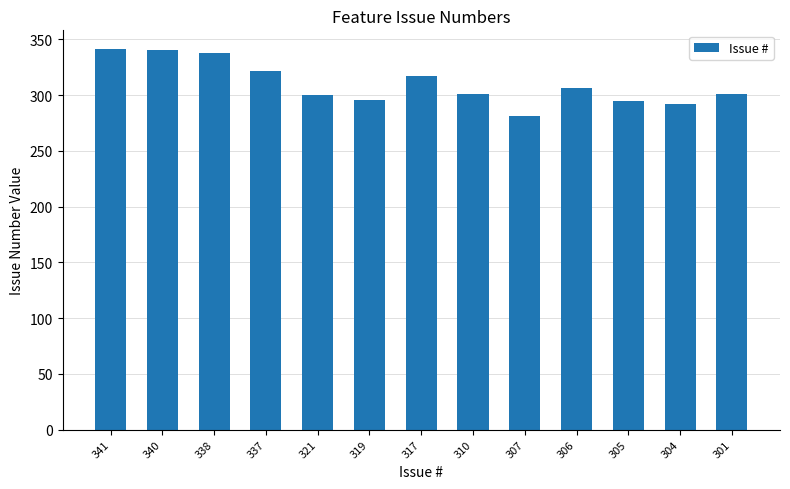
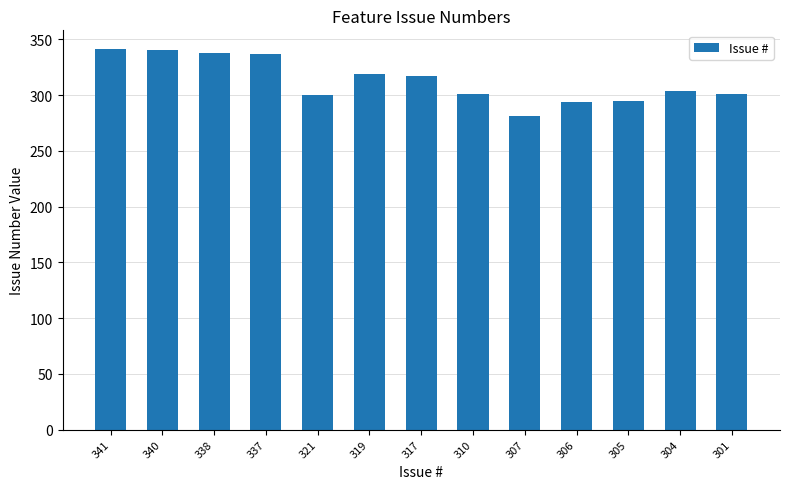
337: 322 -> 337
319: 296 -> 319
306: 306 -> 294
304: 292 -> 304
